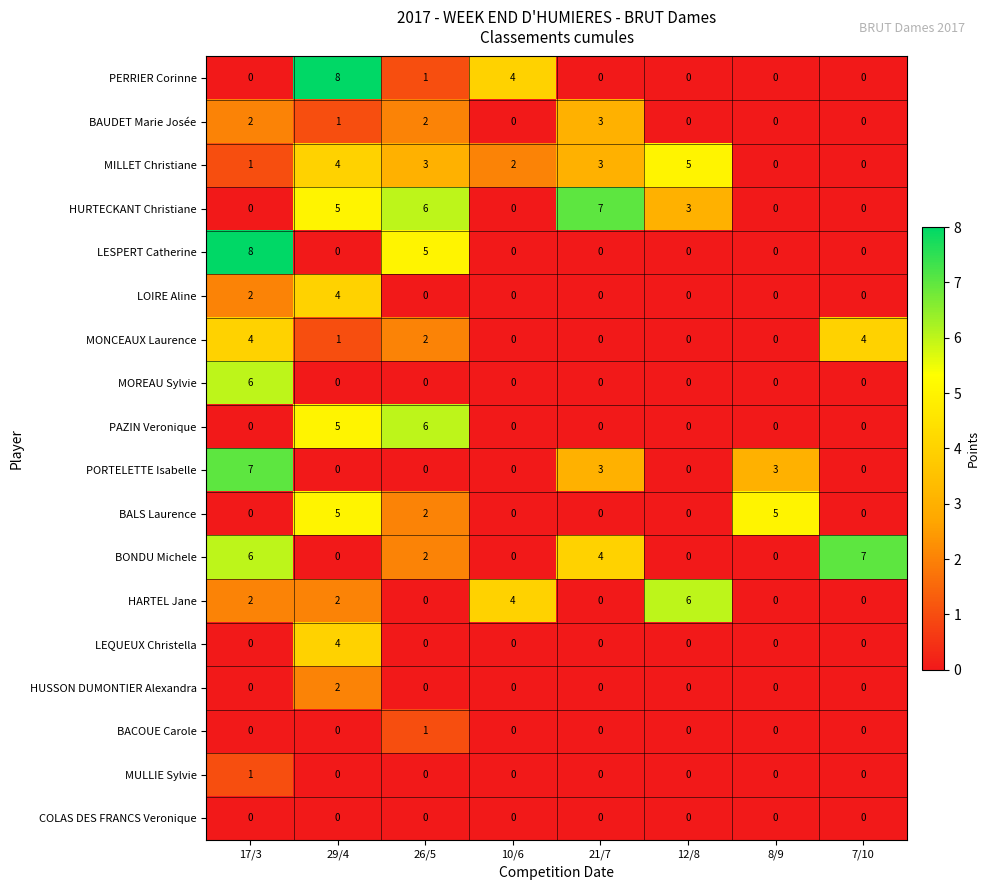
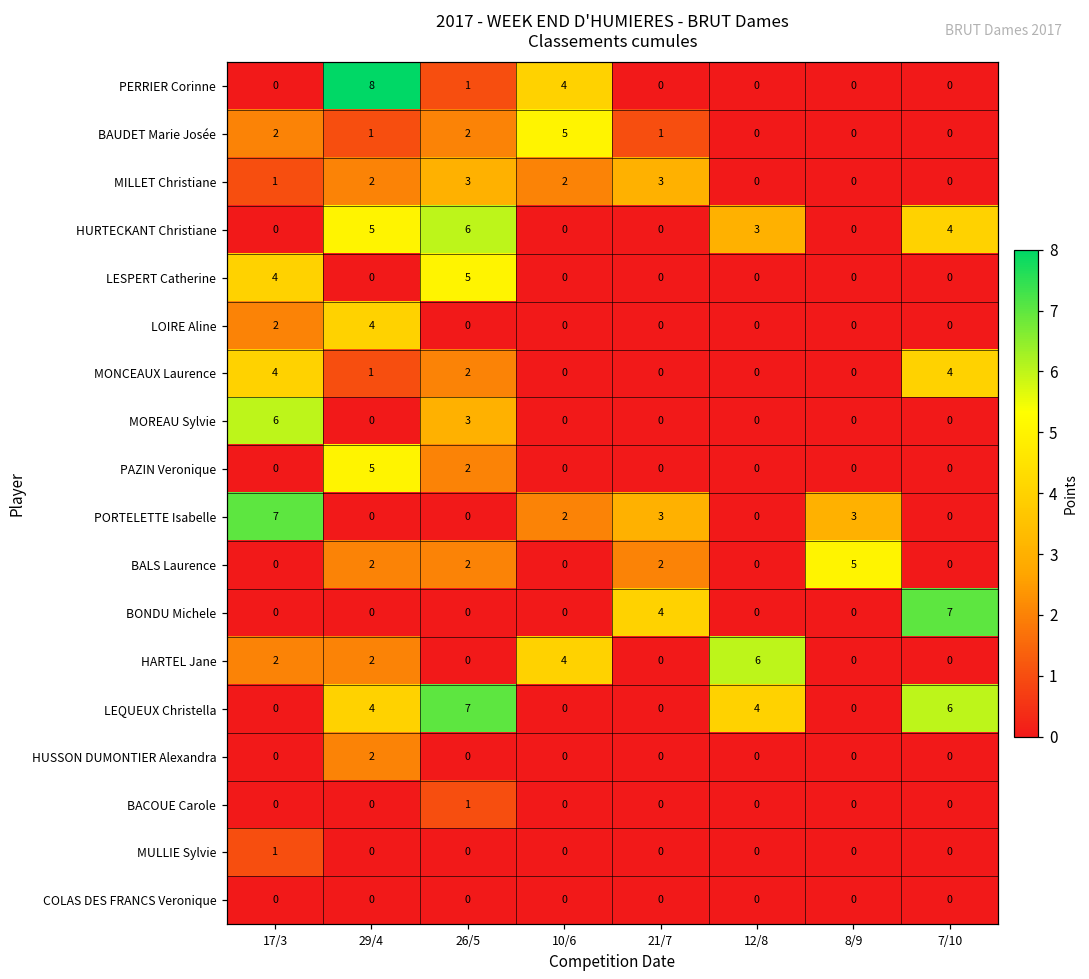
BAUDET Marie Josée, 10/6: 0 -> 5
BAUDET Marie Josée, 21/7: 3 -> 1
MILLET Christiane, 29/4: 4 -> 2
MILLET Christiane, 12/8: 5 -> 0
HURTECKANT Christiane, 21/7: 7 -> 0
HURTECKANT Christiane, 7/10: 0 -> 4
LESPERT Catherine, 17/3: 8 -> 4
MOREAU Sylvie, 26/5: 0 -> 3
PAZIN Veronique, 26/5: 6 -> 2
PORTELETTE Isabelle, 10/6: 0 -> 2
BALS Laurence, 29/4: 5 -> 2
BALS Laurence, 21/7: 0 -> 2
BONDU Michele, 17/3: 6 -> 0
BONDU Michele, 26/5: 2 -> 0
LEQUEUX Christella, 26/5: 0 -> 7
LEQUEUX Christella, 12/8: 0 -> 4
LEQUEUX Christella, 7/10: 0 -> 6
